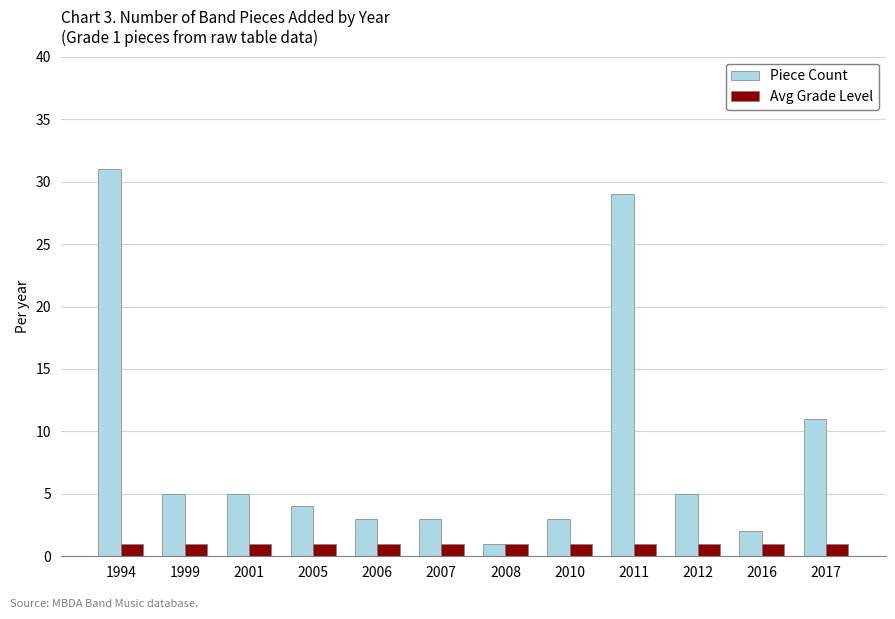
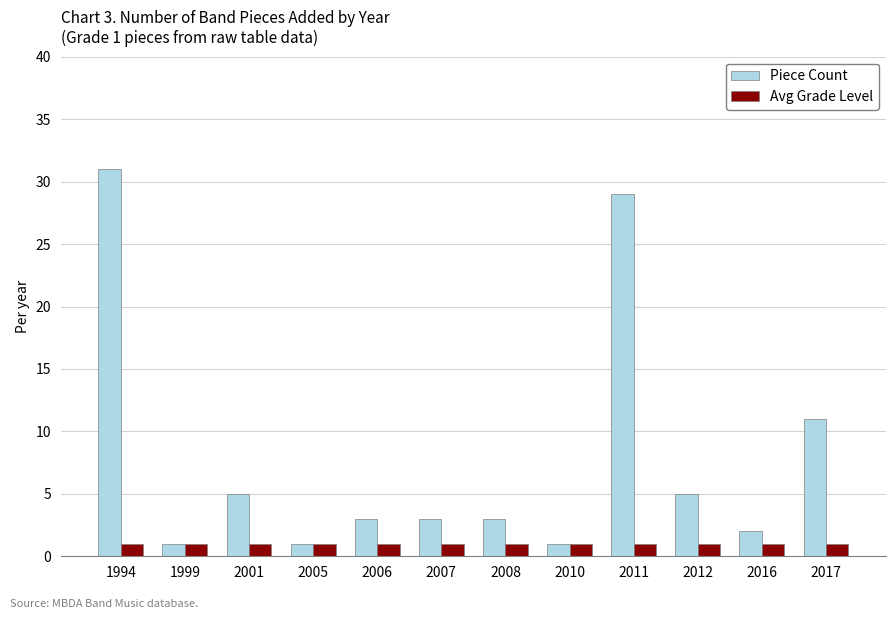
Piece Count, 1999: 5 -> 1
Piece Count, 2005: 4 -> 1
Piece Count, 2008: 1 -> 3
Piece Count, 2010: 3 -> 1
